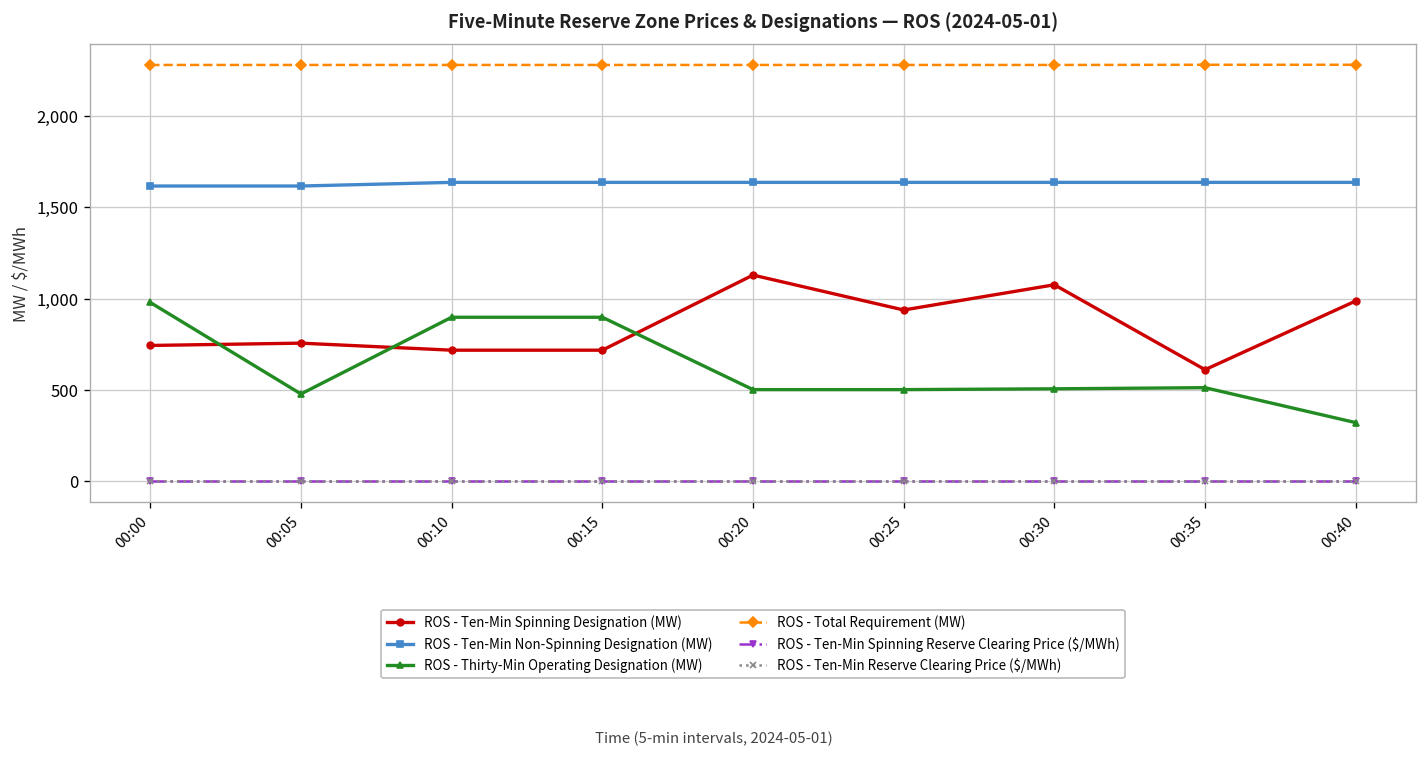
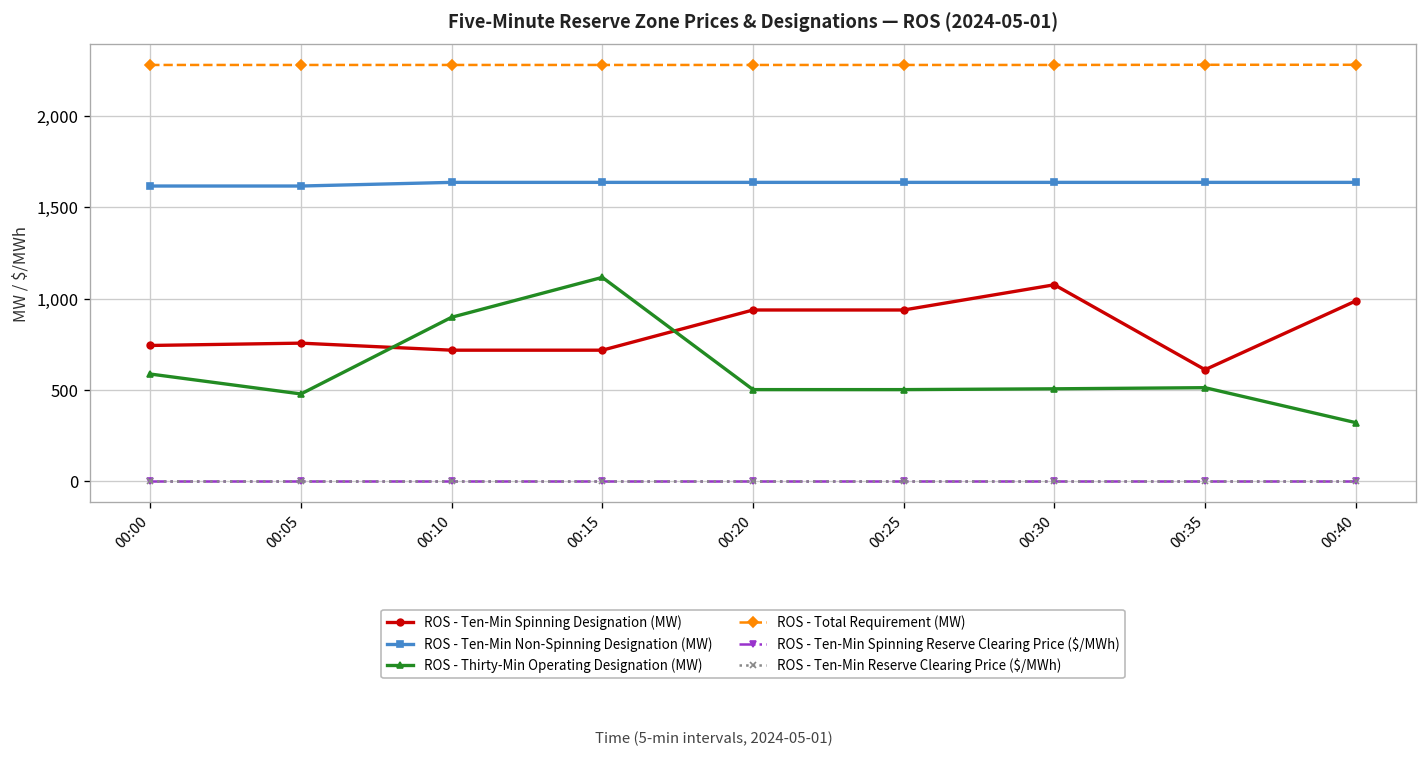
ROS - Thirty-Min Operating Designation (MW), 00:00: 980 -> 590
ROS - Thirty-Min Operating Designation (MW), 00:15: 900 -> 1,120
ROS - Ten-Min Spinning Designation (MW), 00:20: 1,130 -> 940
